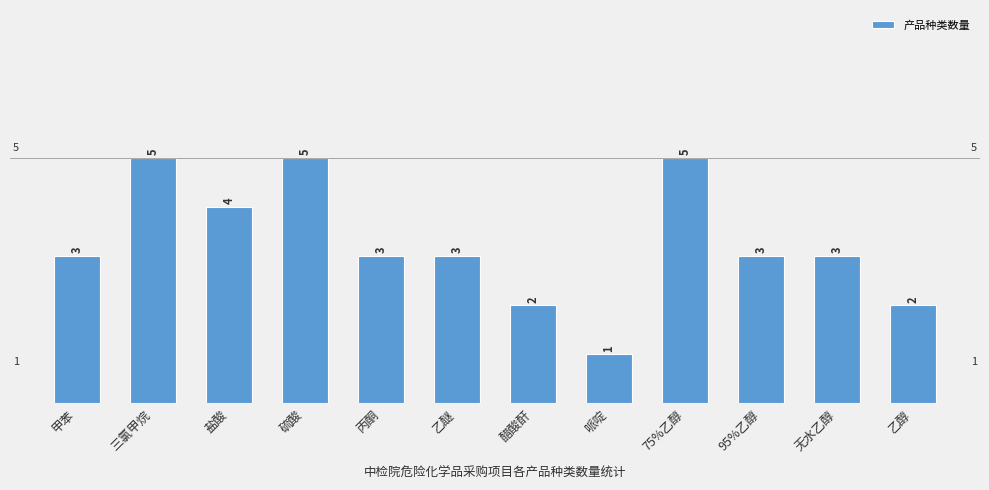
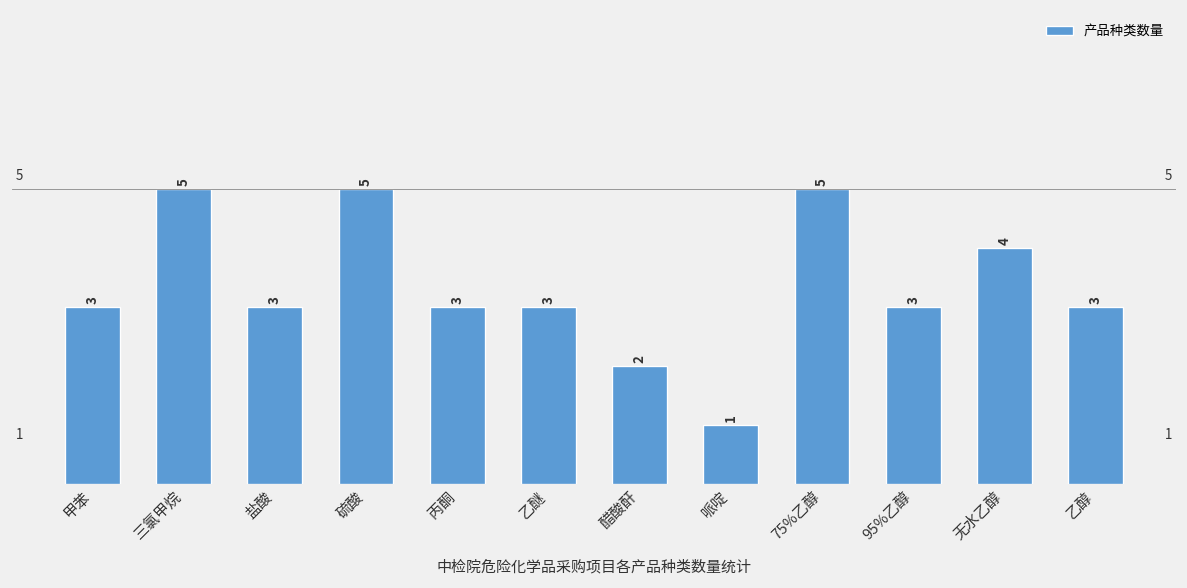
盐酸: 4 -> 3
无水乙醇: 3 -> 4
乙醇: 2 -> 3
